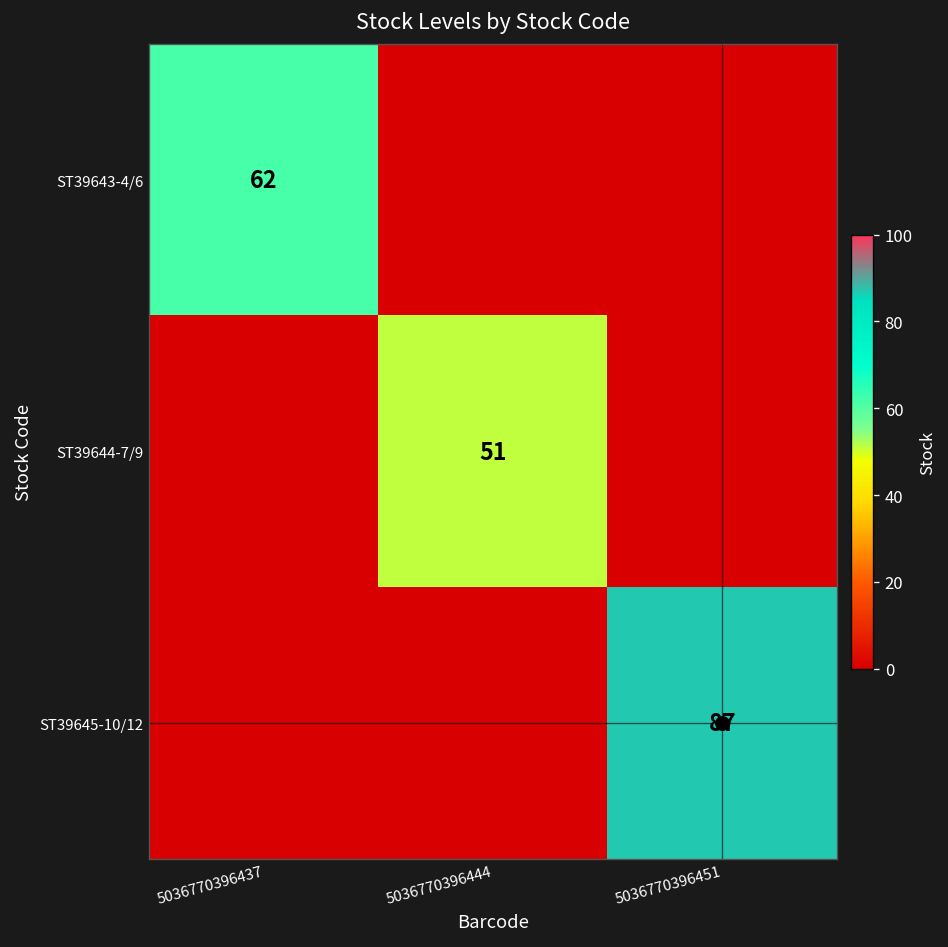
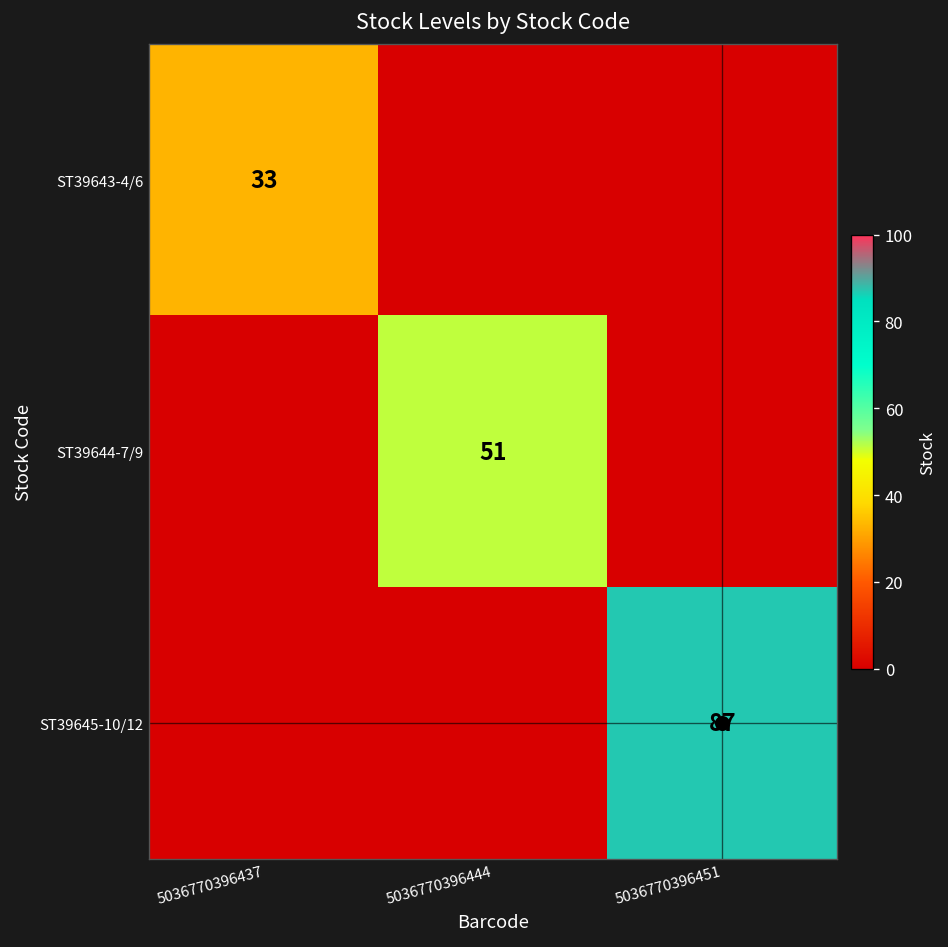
ST39643-4/6, 5036770396437: 62 -> 33
